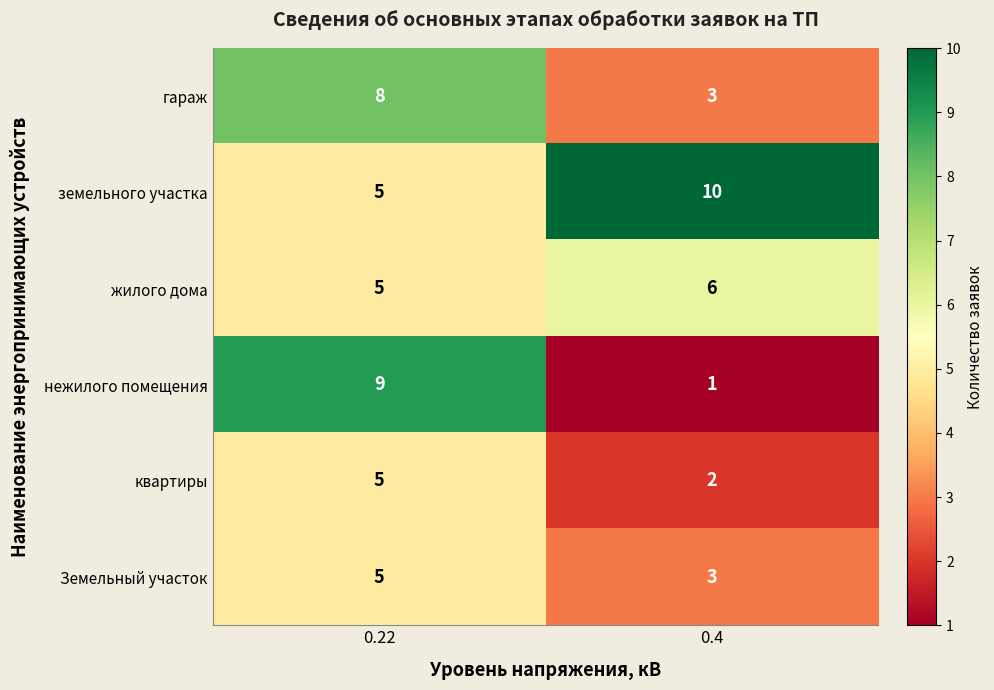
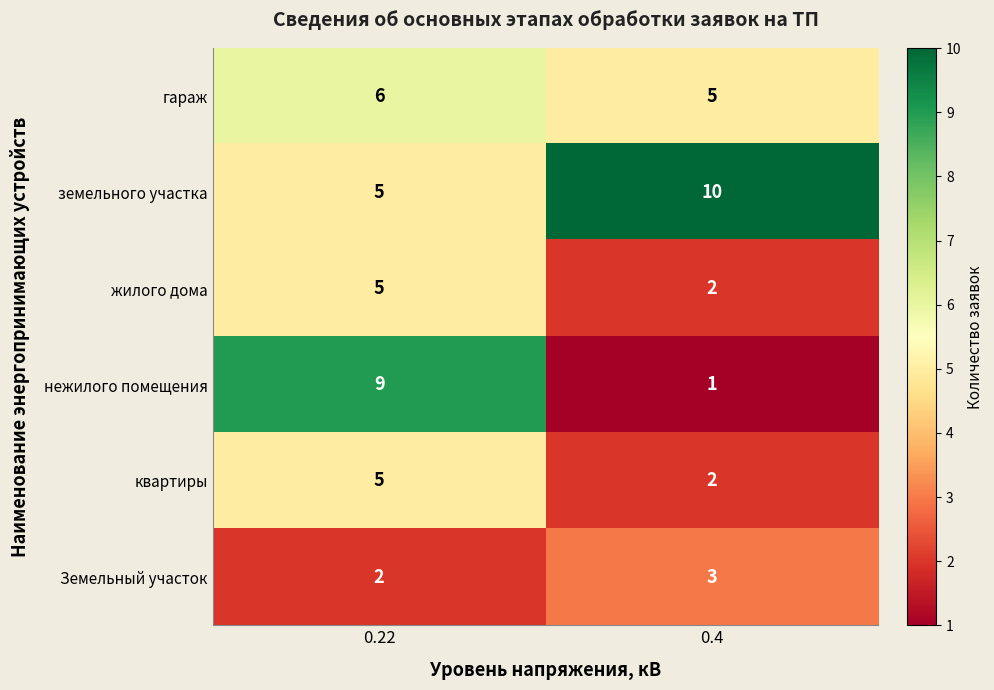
гараж, 0.22: 8 -> 6
гараж, 0.4: 3 -> 5
жилого дома, 0.4: 6 -> 2
Земельный участок, 0.22: 5 -> 2
